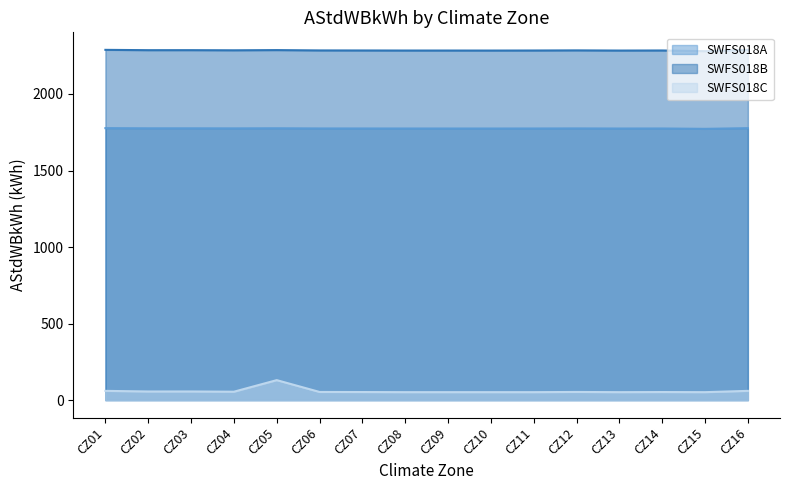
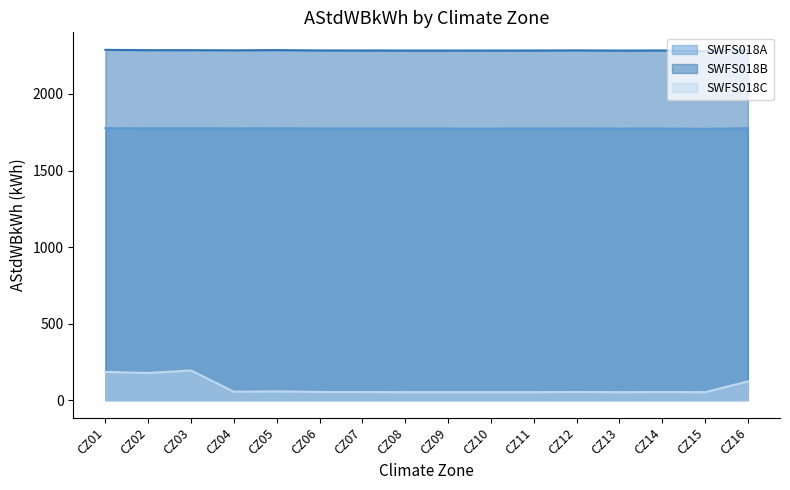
SWFS018C, CZ01: 60 -> 180
SWFS018C, CZ02: 60 -> 180
SWFS018C, CZ03: 60 -> 190
SWFS018C, CZ05: 130 -> 60
SWFS018C, CZ16: 60 -> 120
